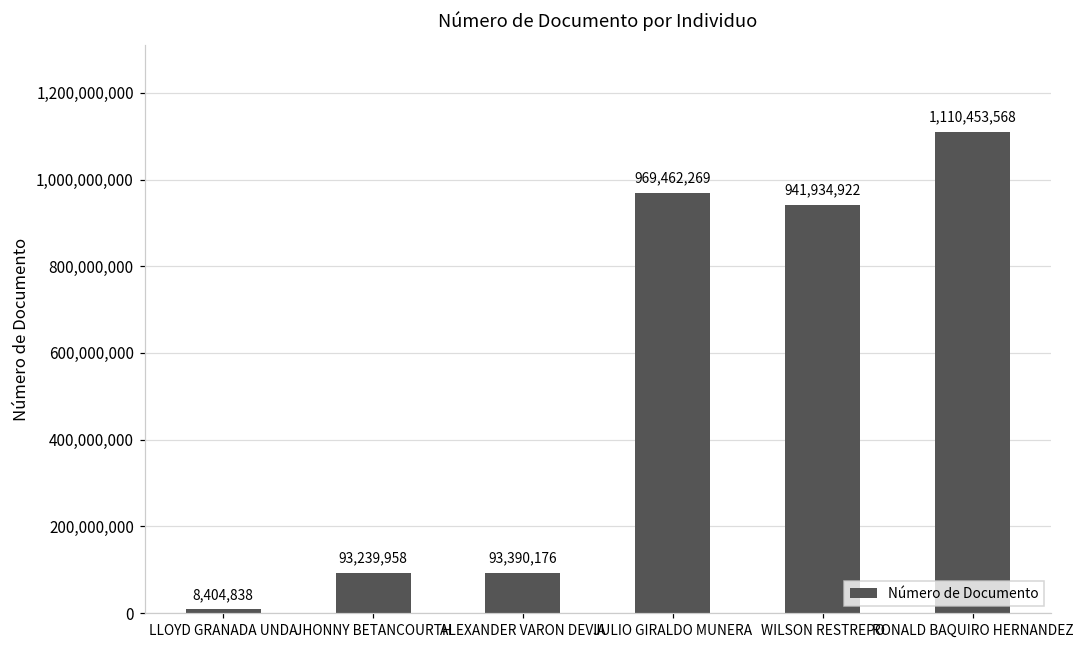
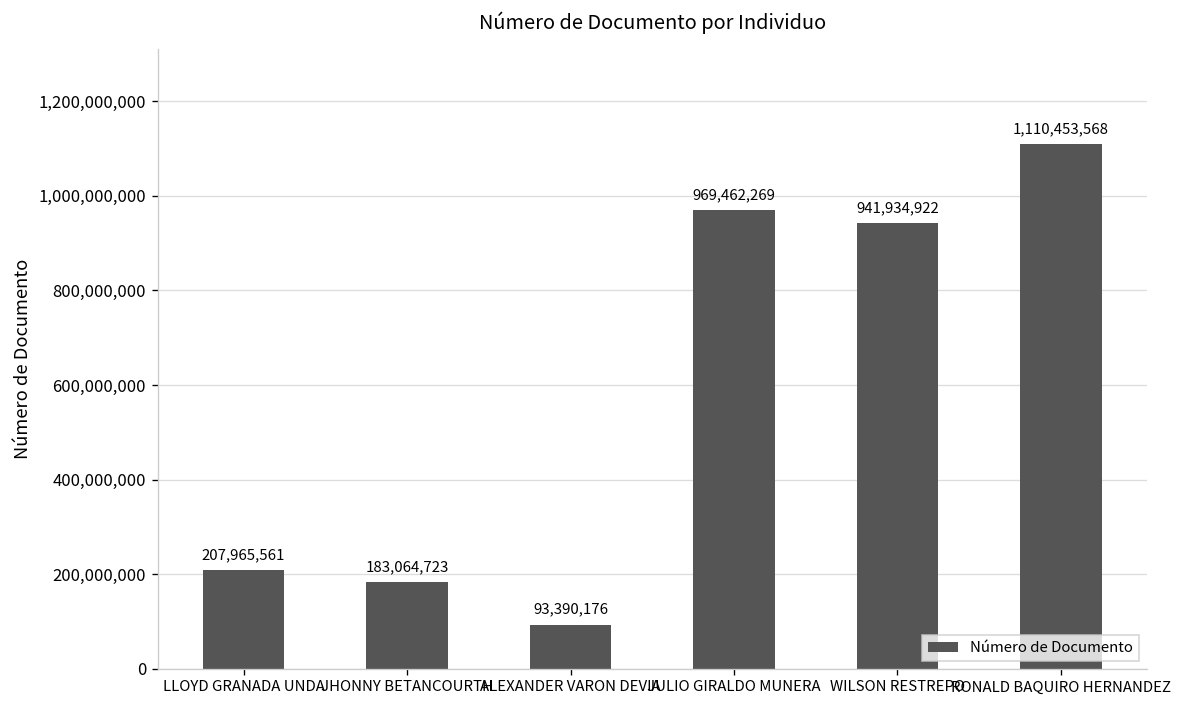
LLOYD GRANADA UNDA: 8,404,838 -> 207,965,561
JHONNY BETANCOURTH: 93,239,958 -> 183,064,723
